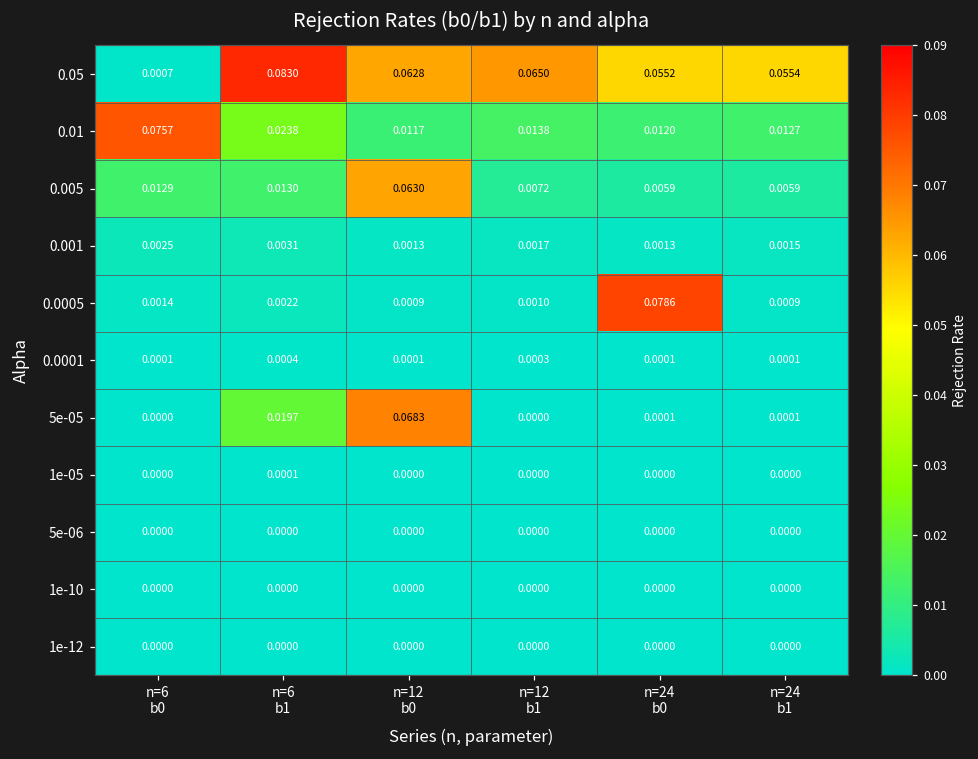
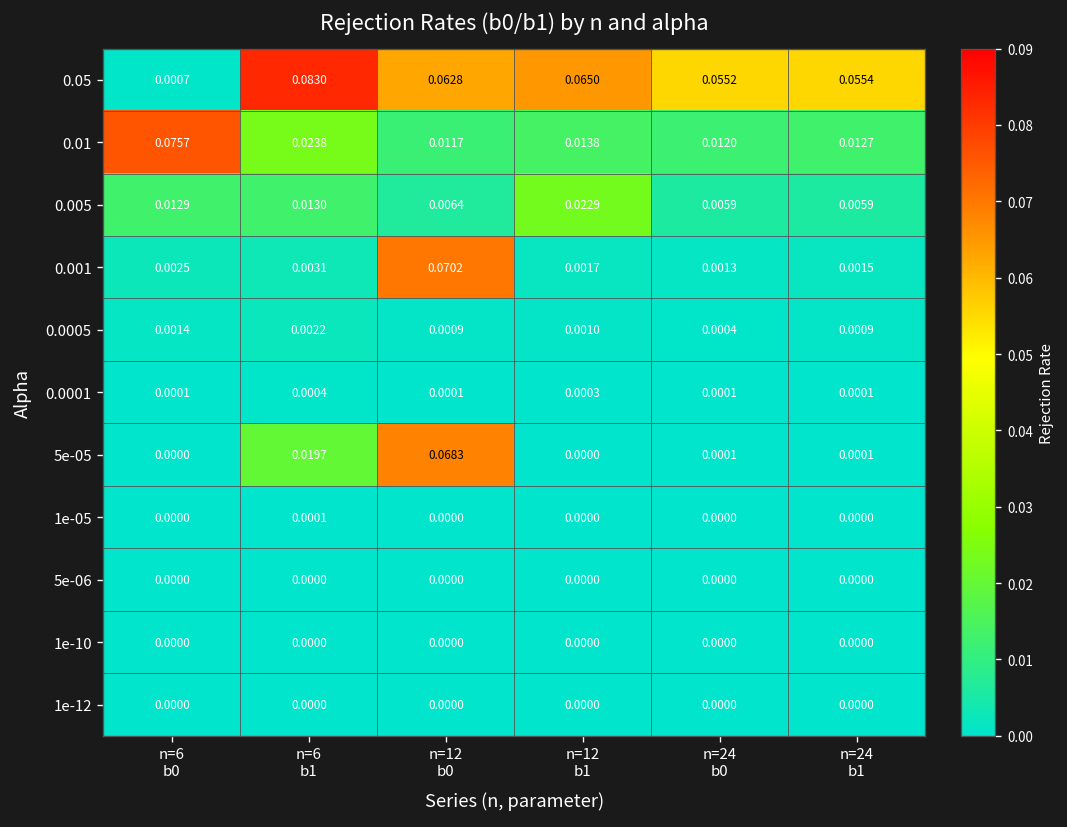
0.005, n=12 b0: 0.0630 -> 0.0064
0.005, n=12 b1: 0.0072 -> 0.0229
0.001, n=12 b0: 0.0013 -> 0.0702
0.0005, n=24 b0: 0.0786 -> 0.0004
